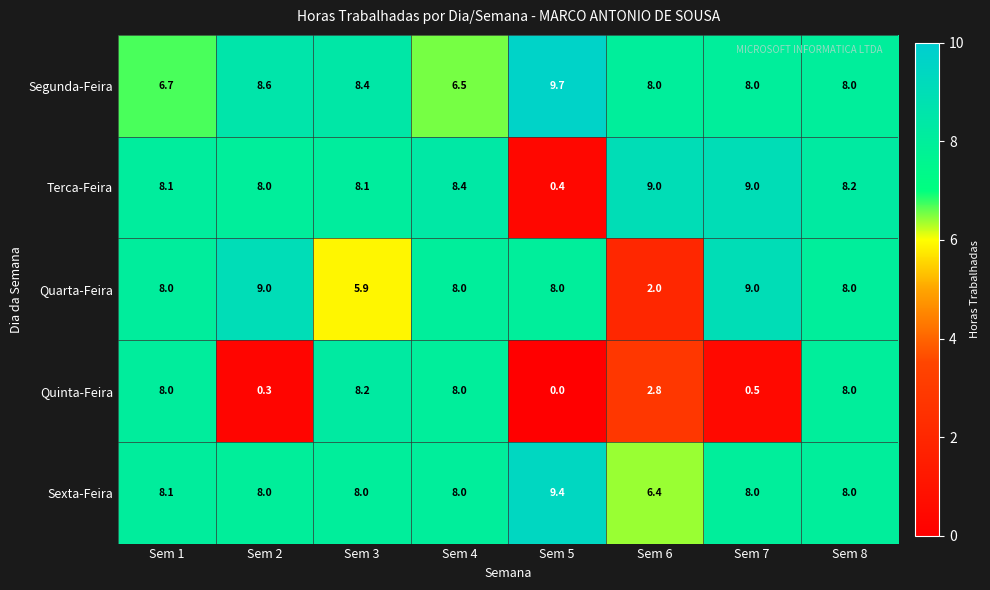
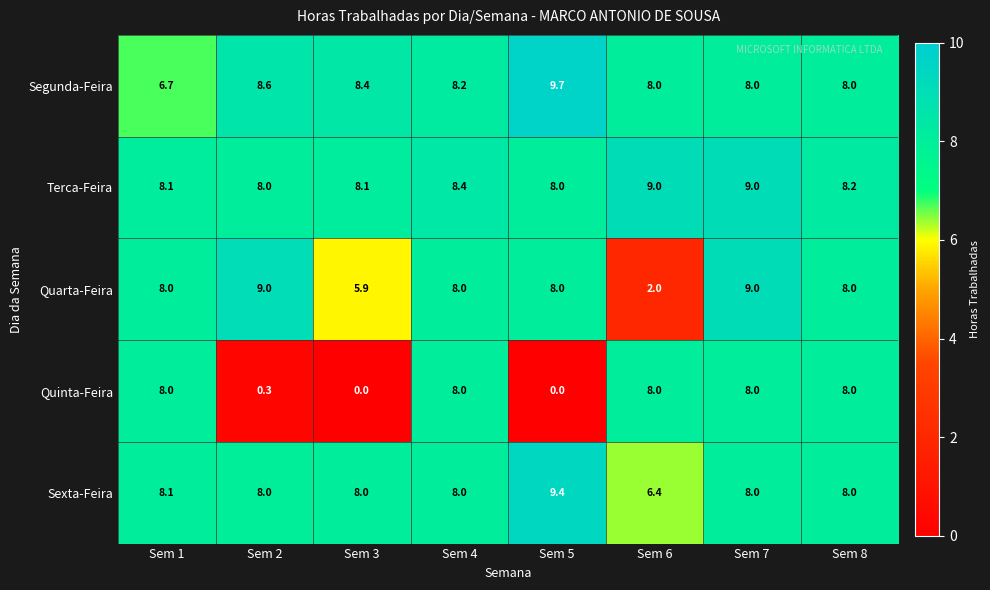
Segunda-Feira, Sem 4: 6.5 -> 8.2
Terca-Feira, Sem 5: 0.4 -> 8.0
Quinta-Feira, Sem 3: 8.2 -> 0.0
Quinta-Feira, Sem 6: 2.8 -> 8.0
Quinta-Feira, Sem 7: 0.5 -> 8.0
